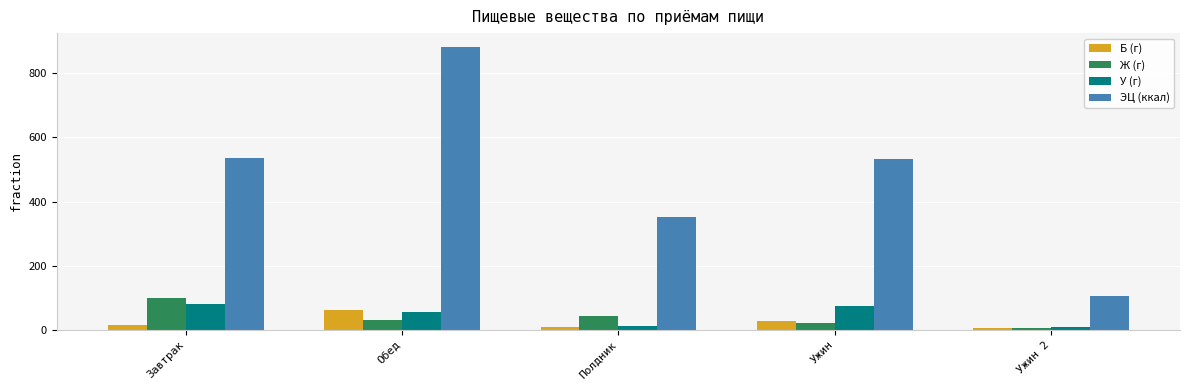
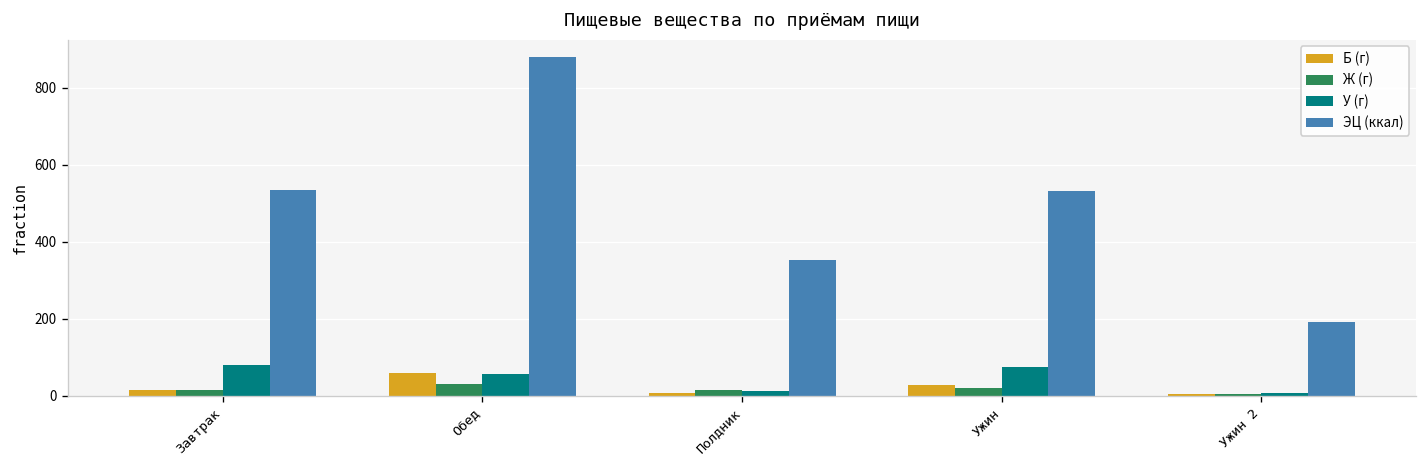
Ж (г), Завтрак: 100 -> 20
Ж (г), Полдник: 40 -> 10
ЭЦ (ккал), Ужин 2: 110 -> 190
